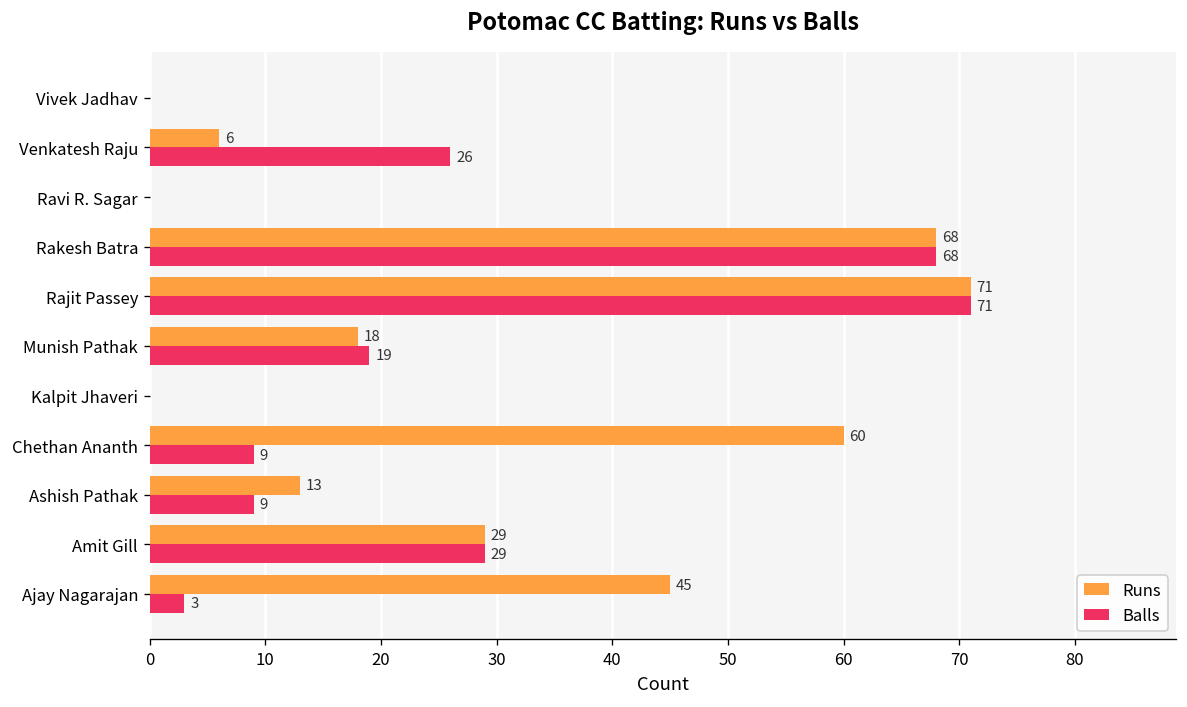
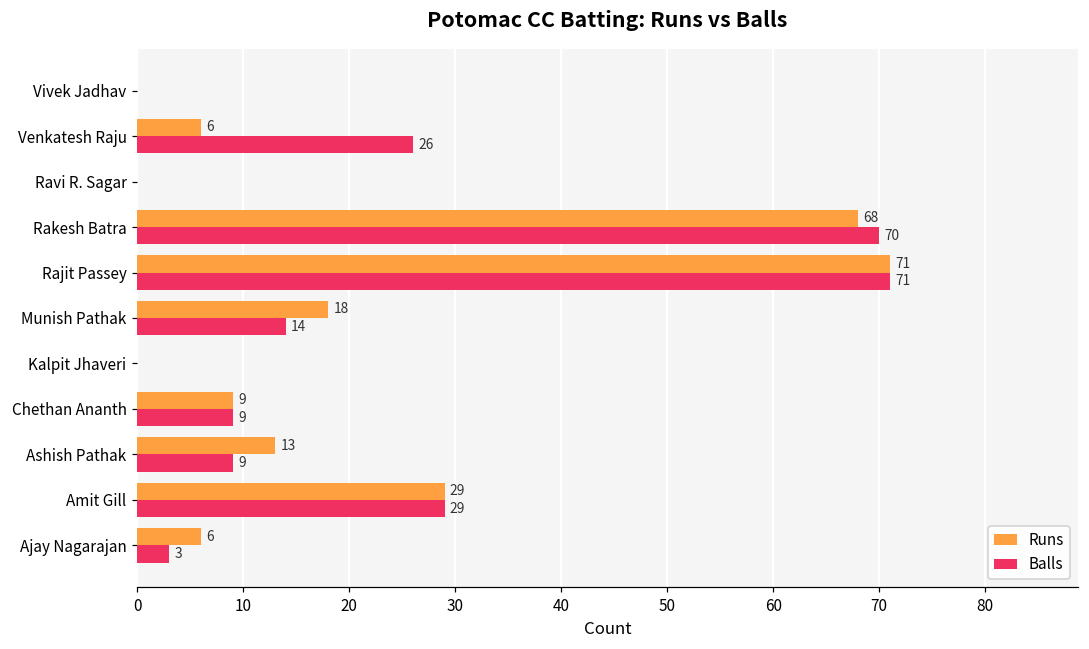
Balls, Rakesh Batra: 68 -> 70
Balls, Munish Pathak: 19 -> 14
Runs, Chethan Ananth: 60 -> 9
Runs, Ajay Nagarajan: 45 -> 6
